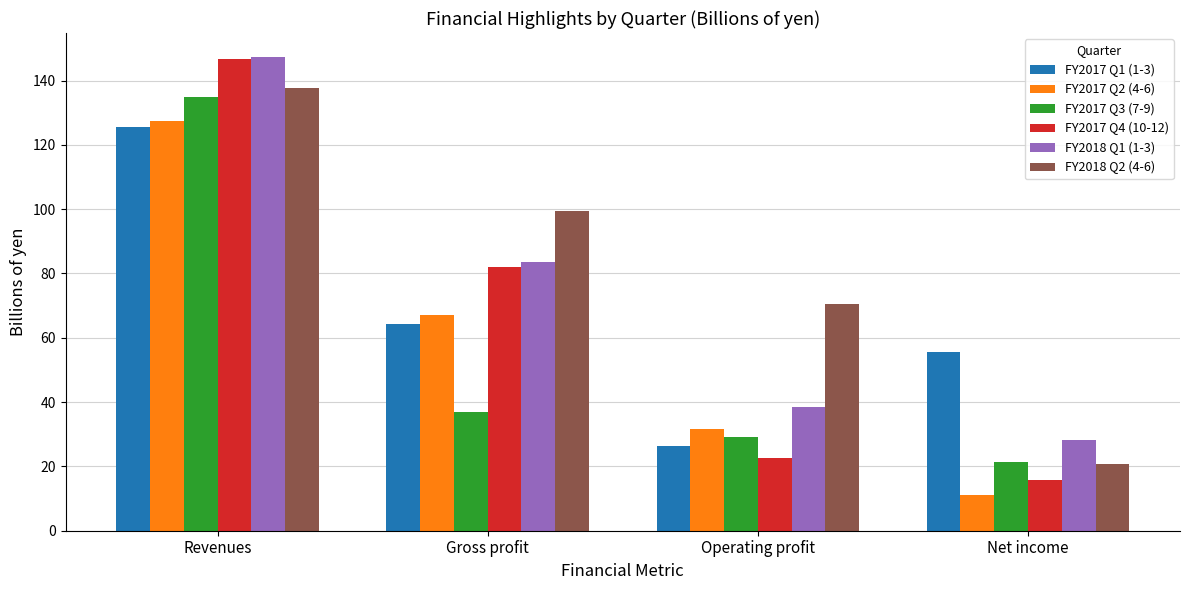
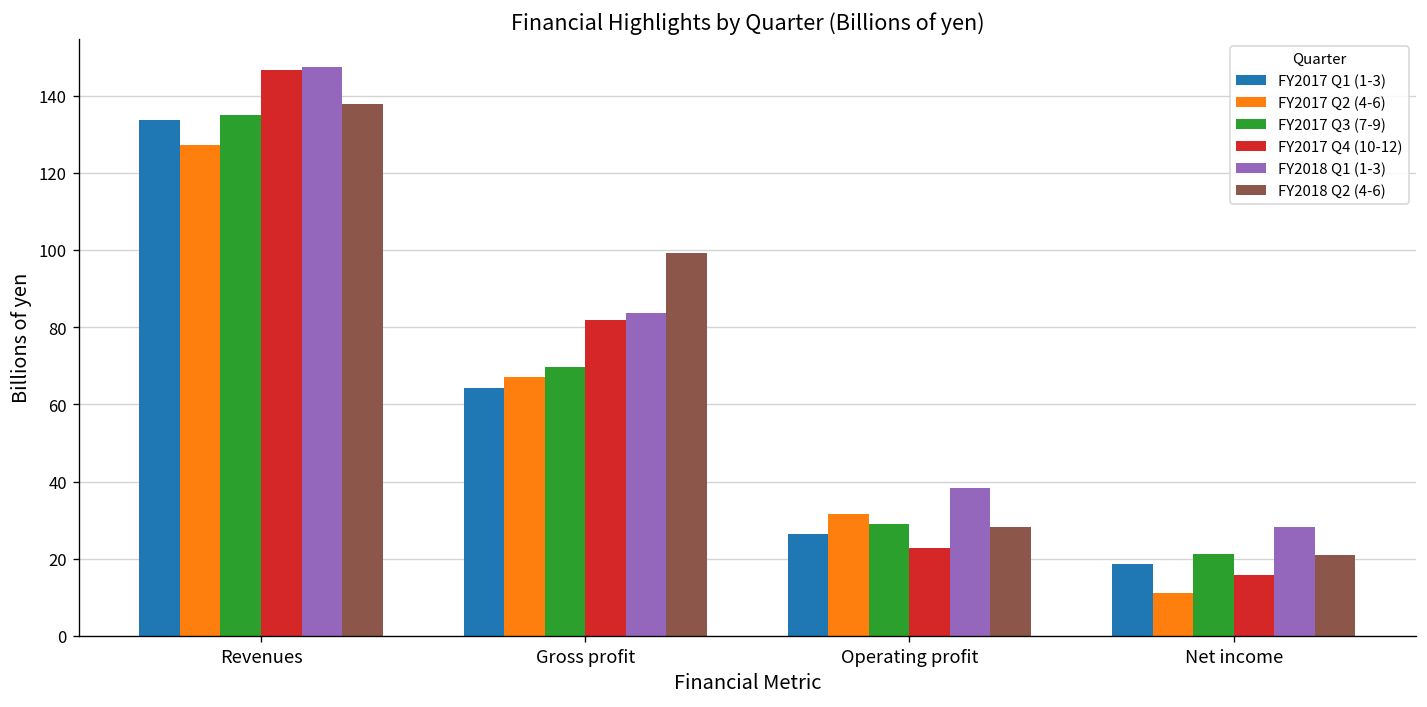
FY2017 Q1 (1-3), Revenues: 126 -> 134
FY2017 Q3 (7-9), Gross profit: 37 -> 70
FY2018 Q2 (4-6), Operating profit: 71 -> 28
FY2017 Q1 (1-3), Net income: 56 -> 19
